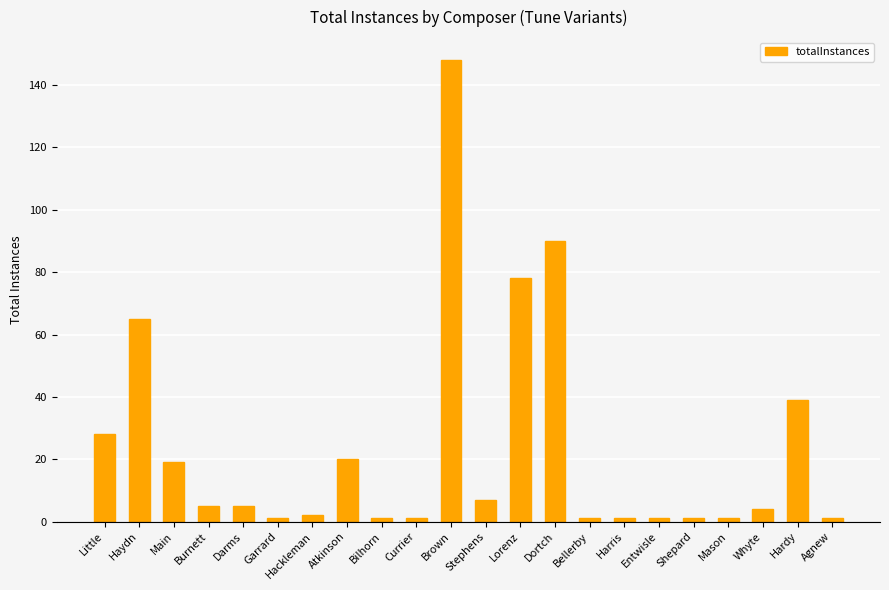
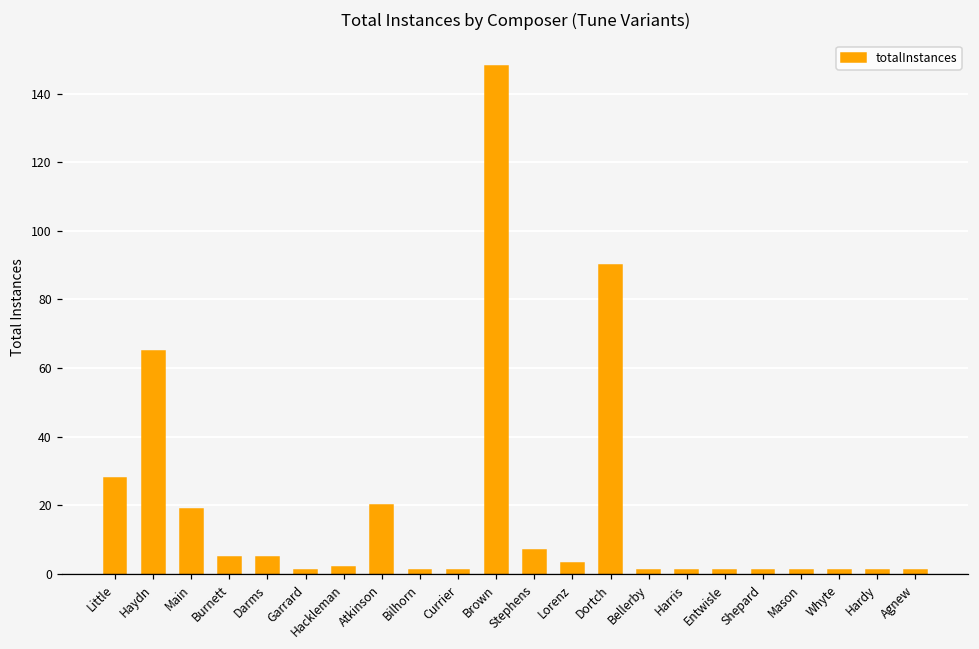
Lorenz: 78 -> 3
Whyte: 4 -> 1
Hardy: 39 -> 1
